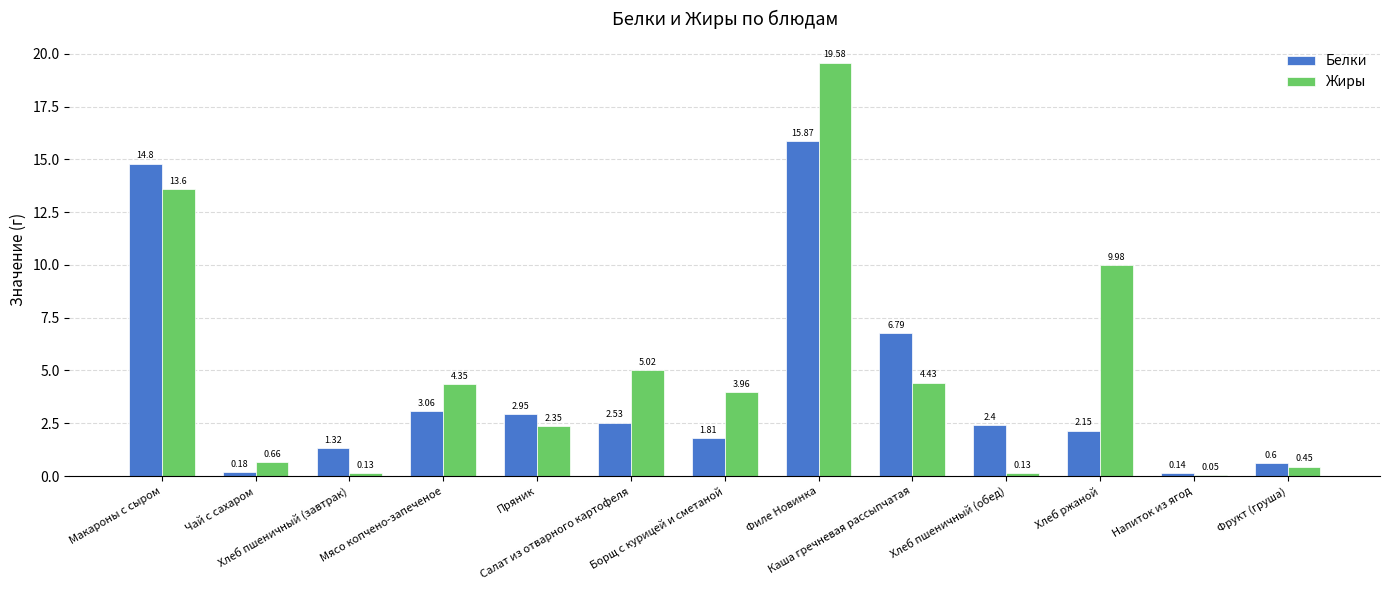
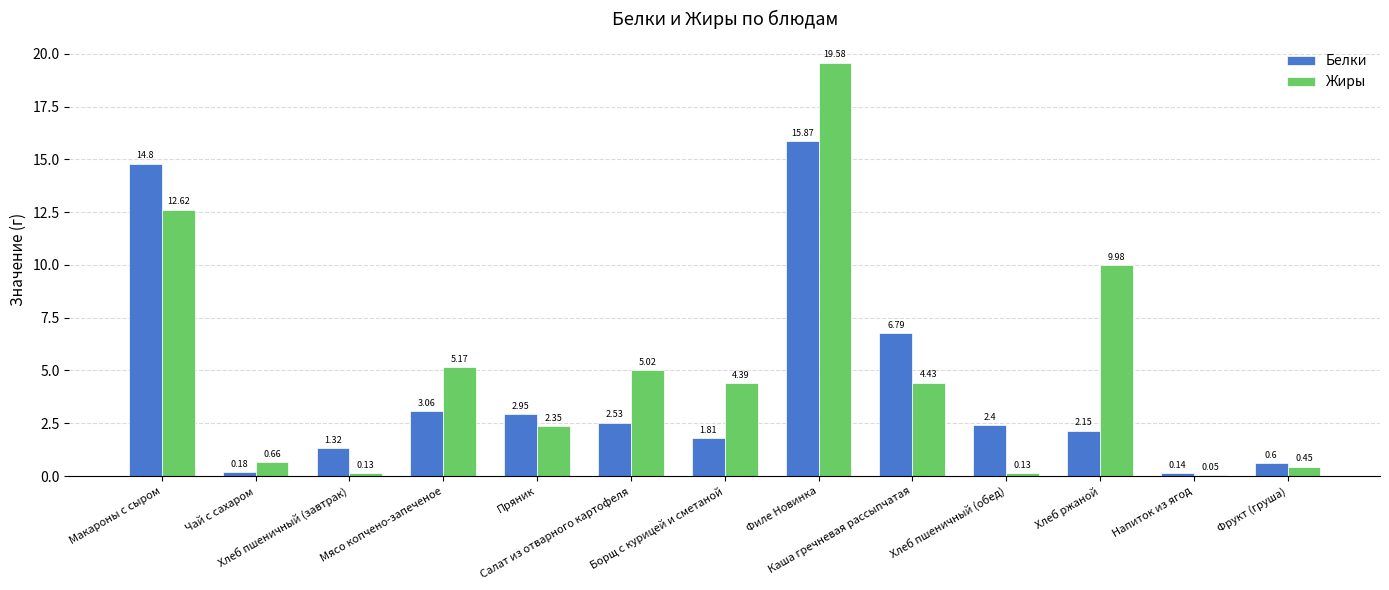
Жиры, Макароны с сыром: 13.6 -> 12.62
Жиры, Мясо копчено-запеченое: 4.35 -> 5.17
Жиры, Борщ с курицей и сметаной: 3.96 -> 4.39
